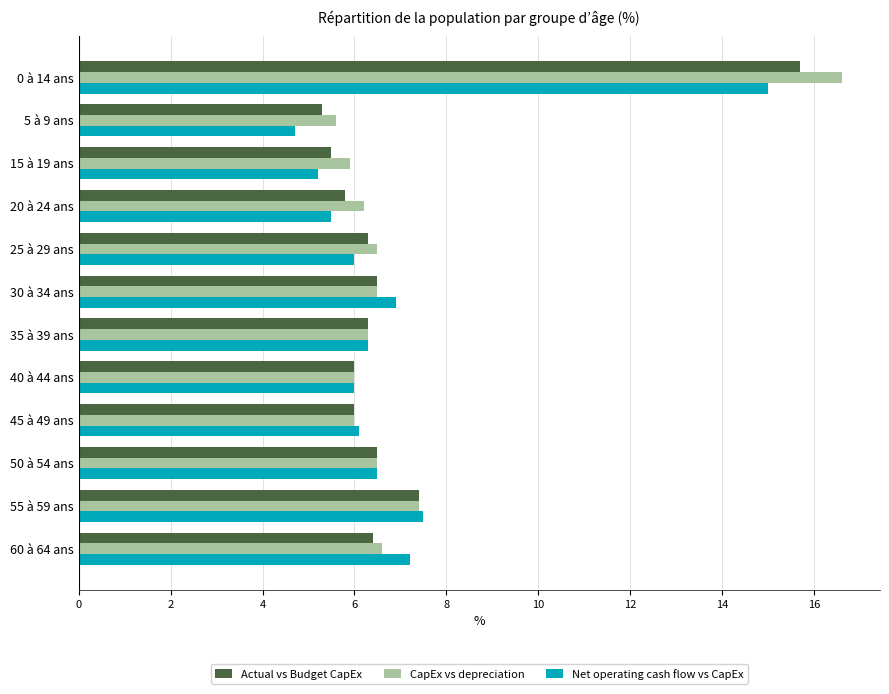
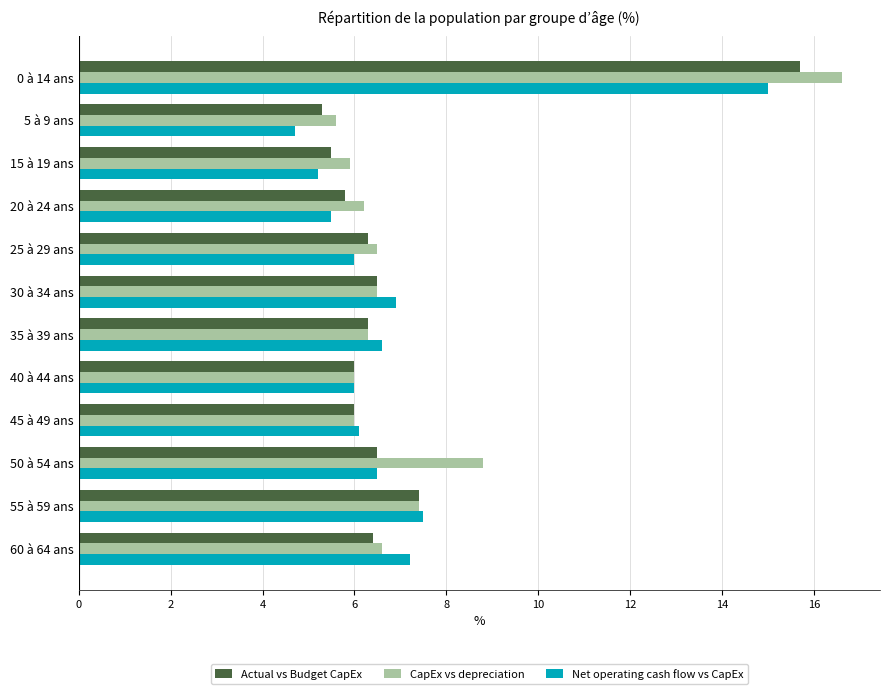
Net operating cash flow vs CapEx, 35 à 39 ans: 6.3 -> 6.6
CapEx vs depreciation, 50 à 54 ans: 6.5 -> 8.8
